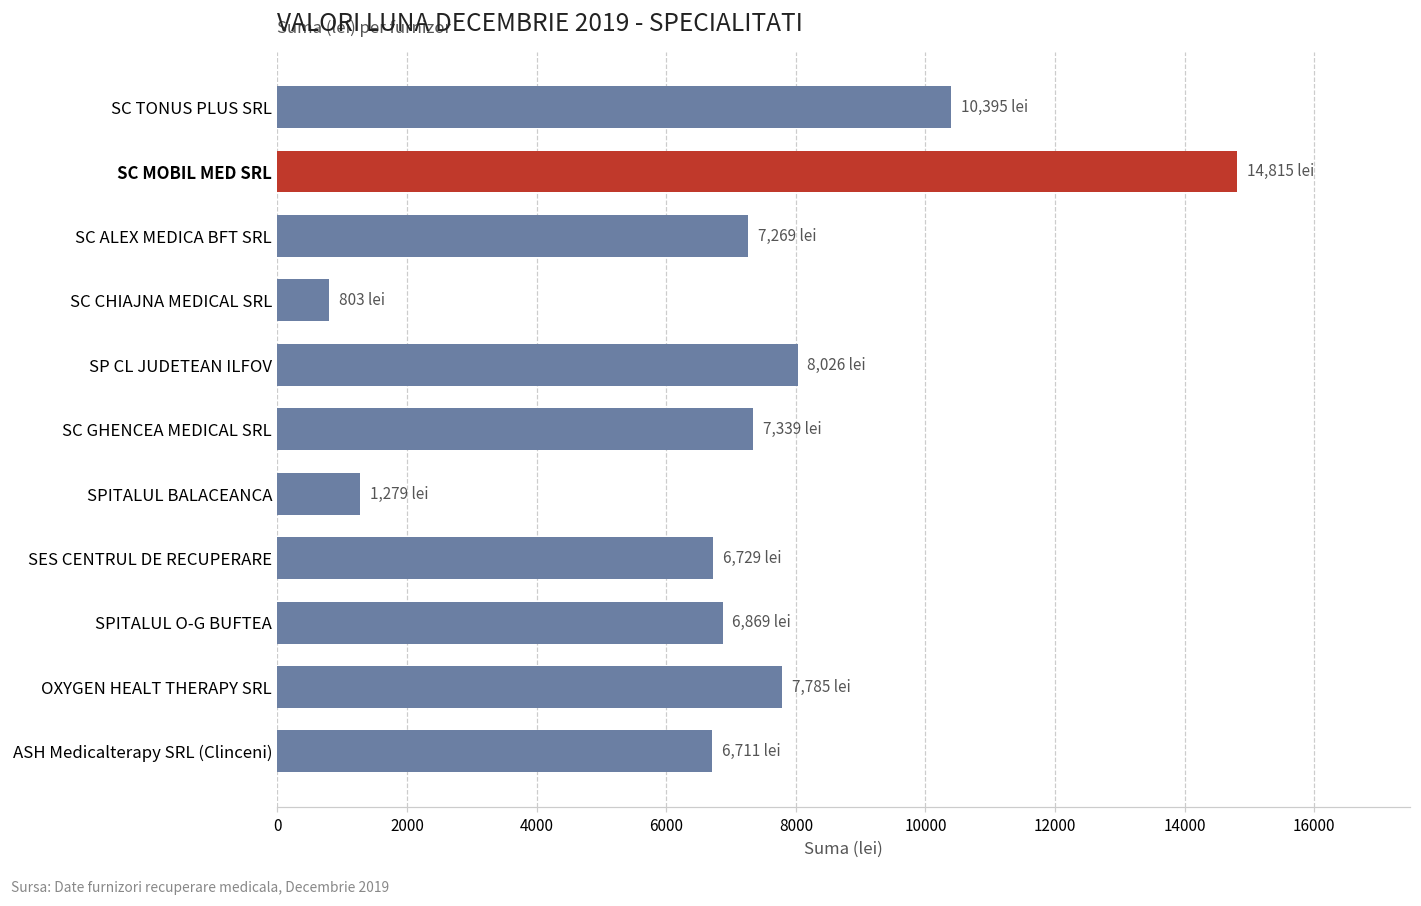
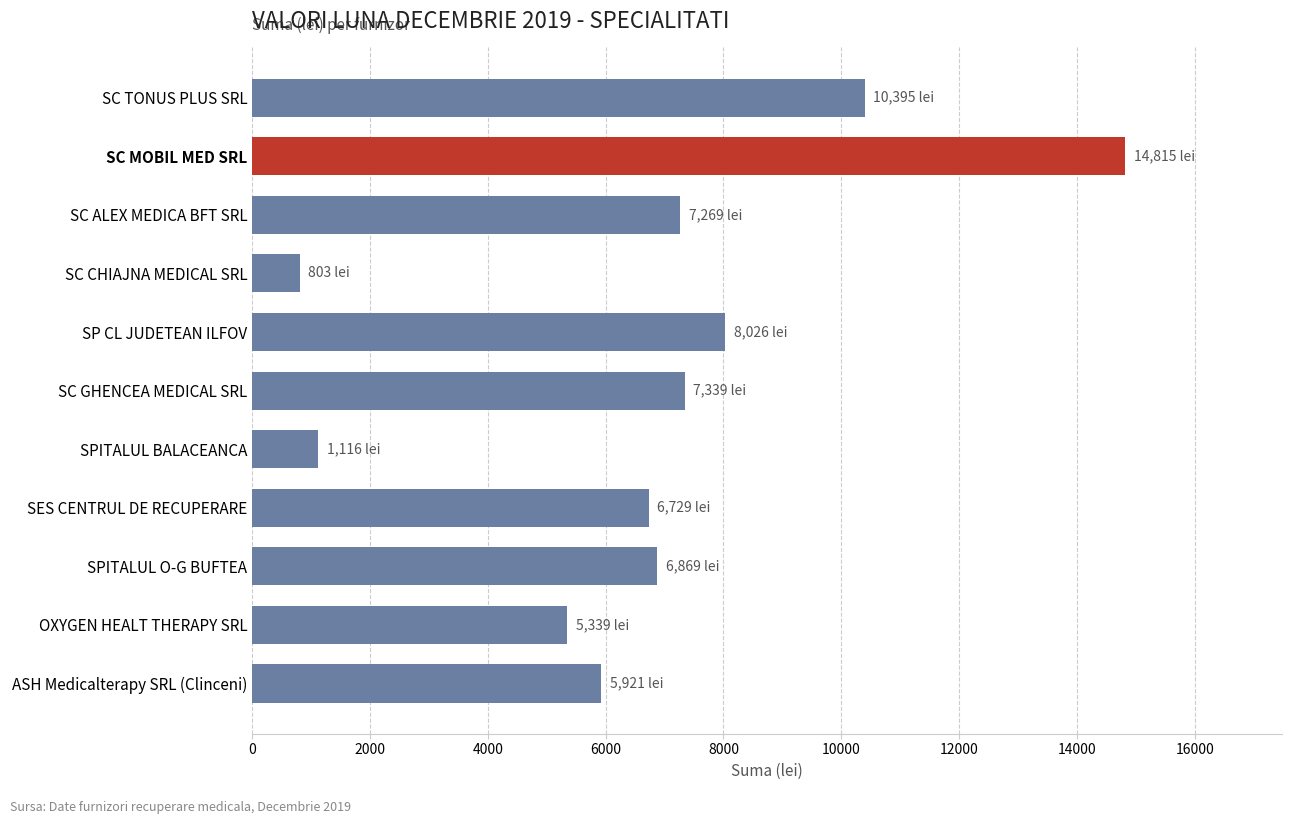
SPITALUL BALACEANCA: 1,279 -> 1,116
OXYGEN HEALT THERAPY SRL: 7,785 -> 5,339
ASH Medicalterapy SRL (Clinceni): 6,711 -> 5,921
